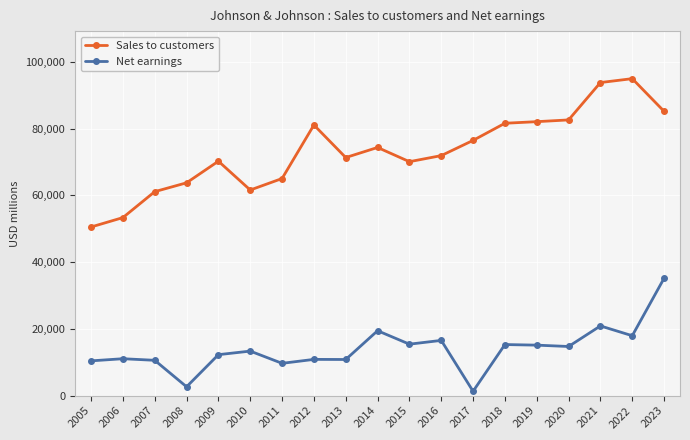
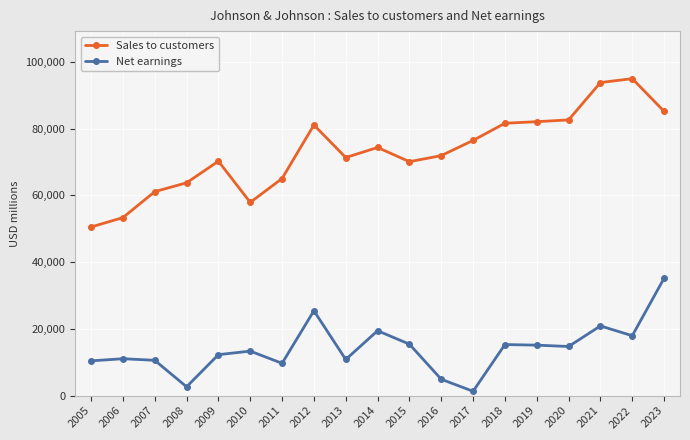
Sales to customers, 2010: 62,000 -> 58,000
Net earnings, 2012: 11,000 -> 25,000
Net earnings, 2016: 17,000 -> 5,000
